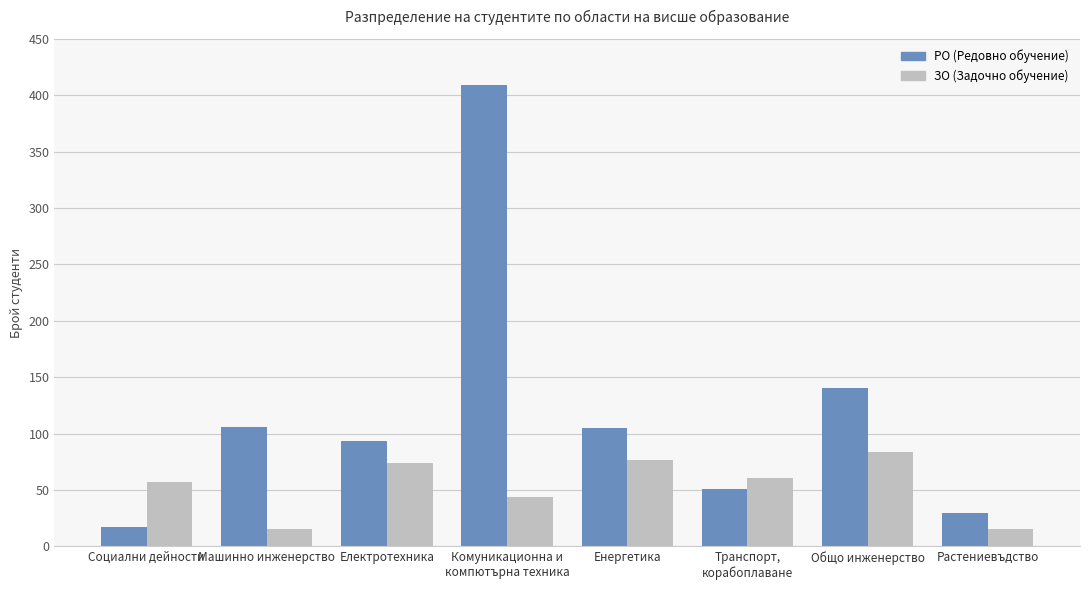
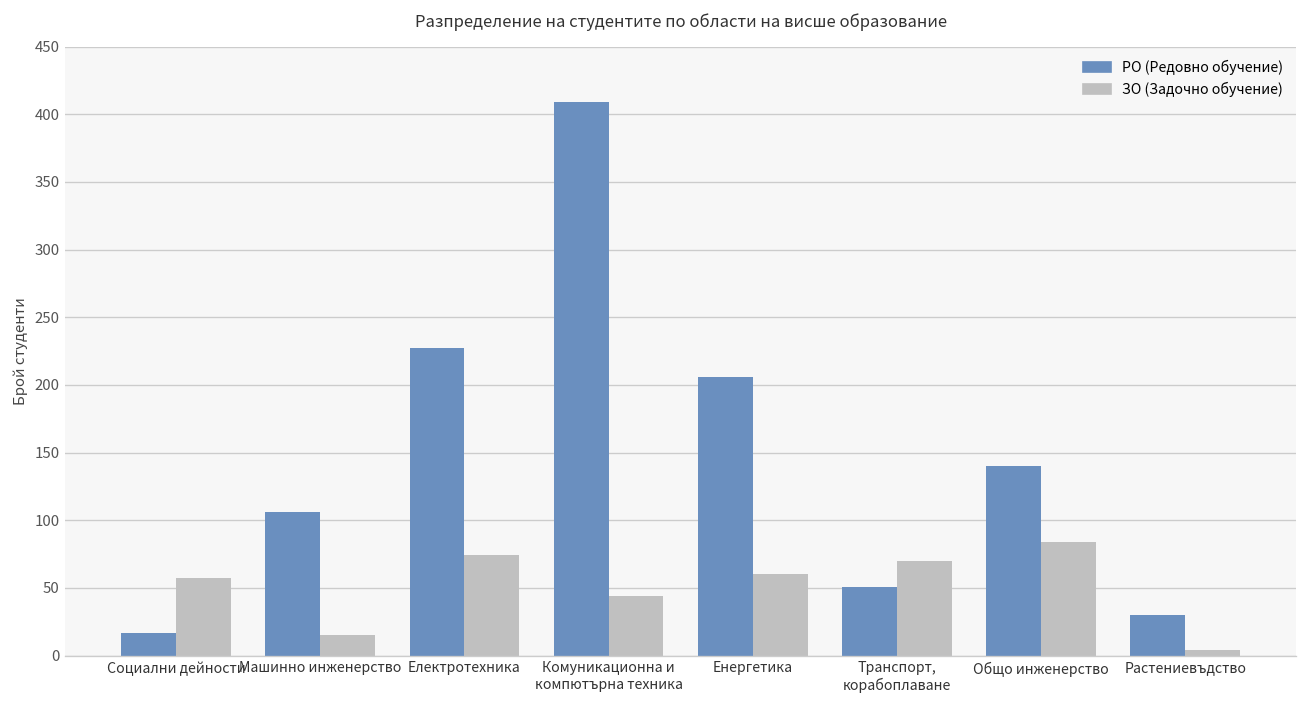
РО (Редовно обучение), Електротехника: 93 -> 227
РО (Редовно обучение), Енергетика: 105 -> 206
ЗО (Задочно обучение), Енергетика: 77 -> 60
ЗО (Задочно обучение), Транспорт, корабоплаване: 61 -> 70
ЗО (Задочно обучение), Растениевъдство: 15 -> 4
